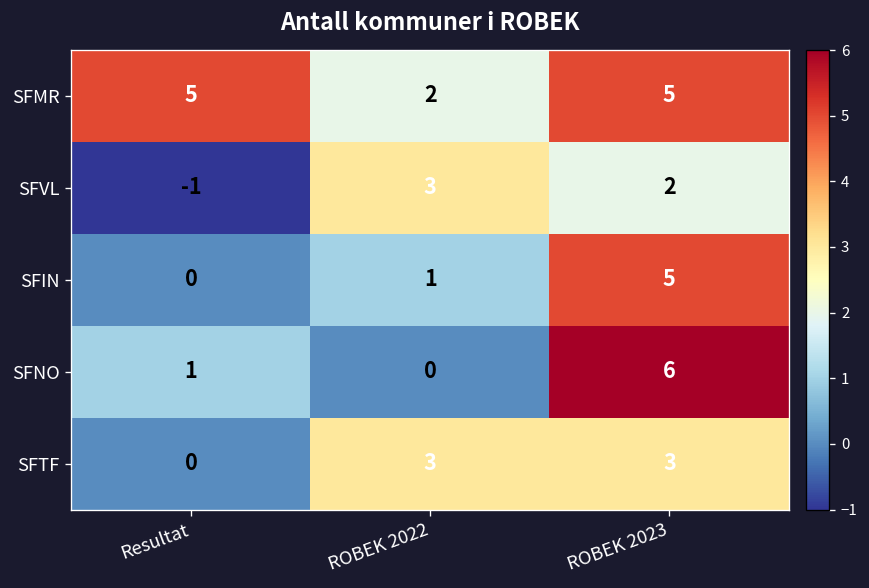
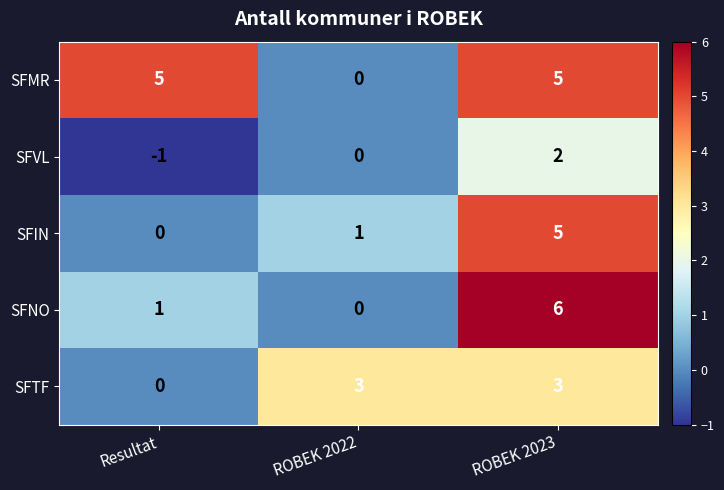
SFMR, ROBEK 2022: 2 -> 0
SFVL, ROBEK 2022: 3 -> 0
